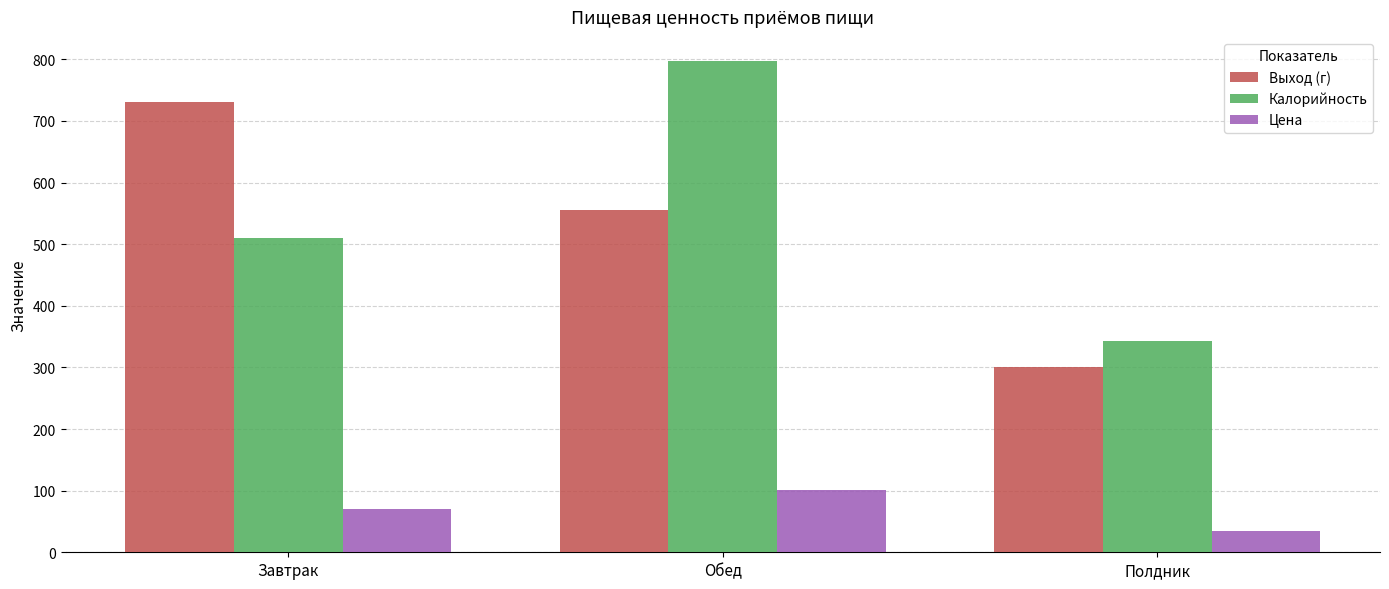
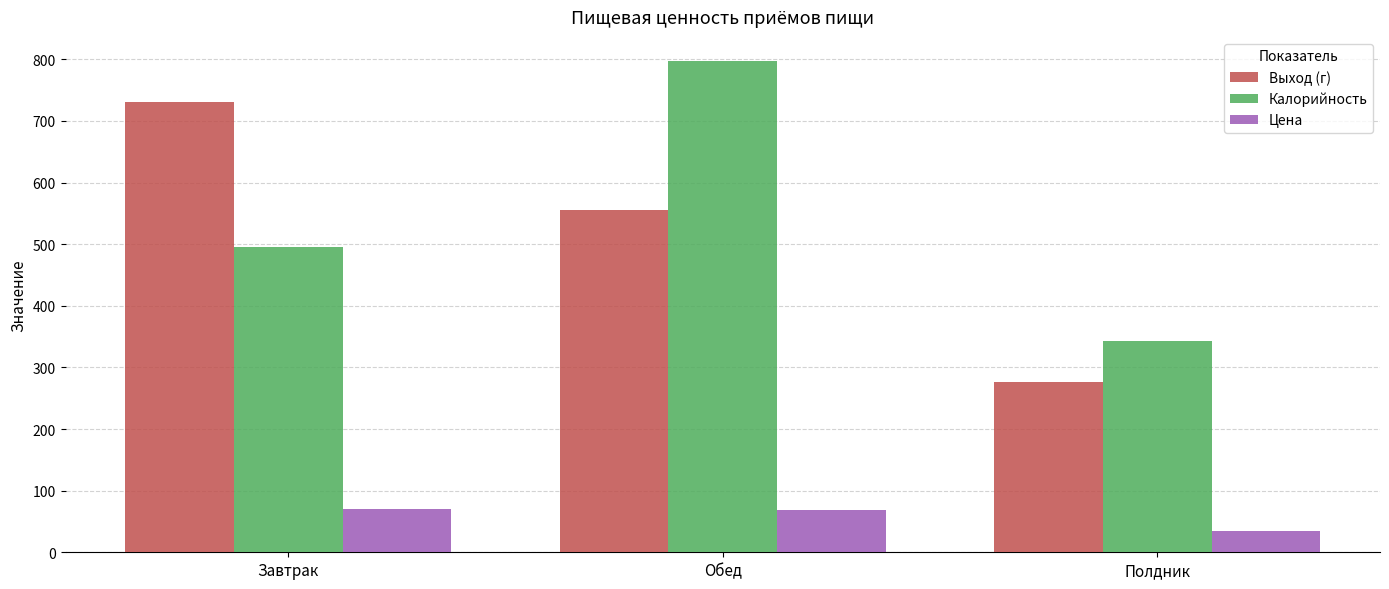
Калорийность, Завтрак: 510 -> 500
Цена, Обед: 100 -> 70
Выход (г), Полдник: 300 -> 280
